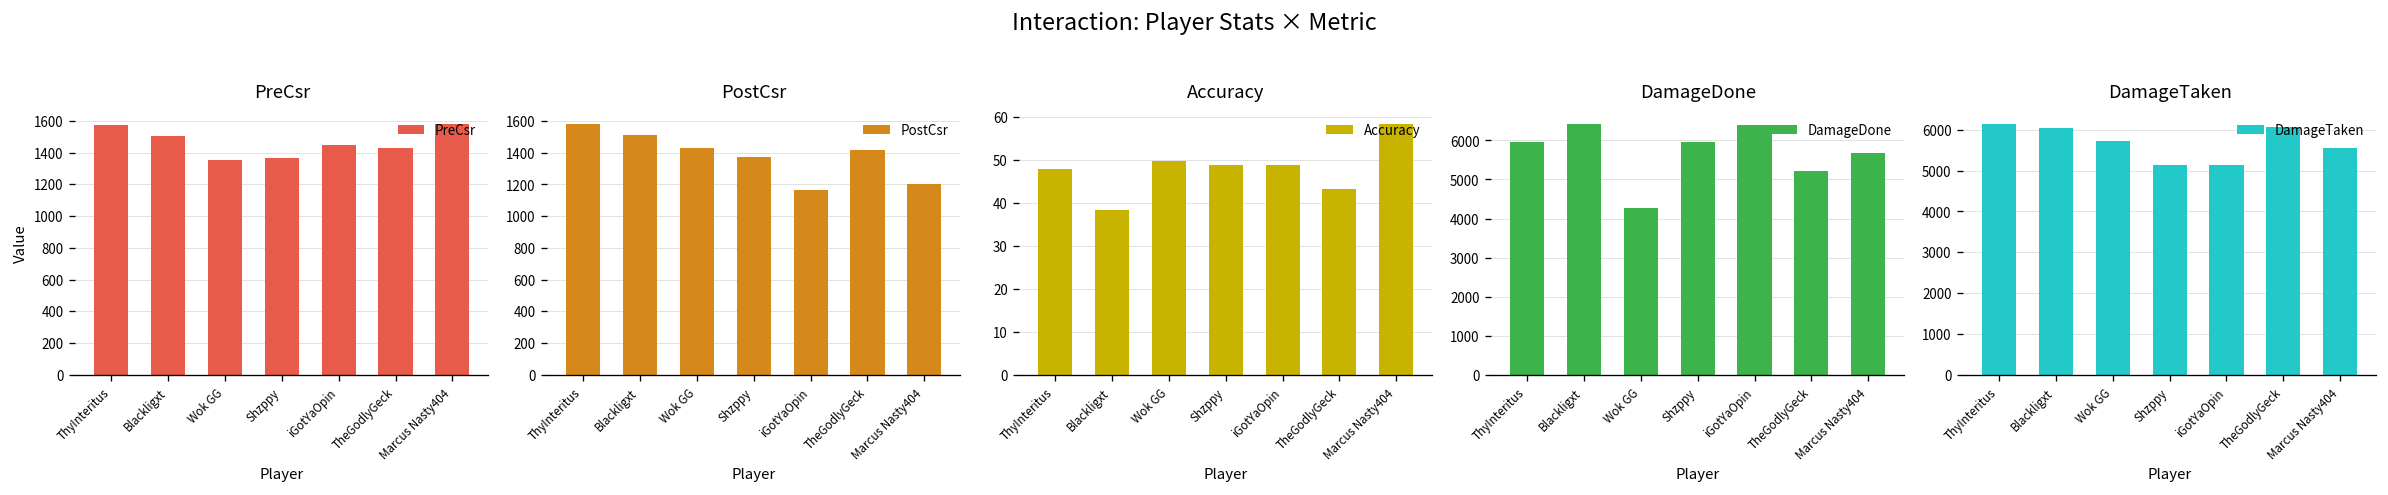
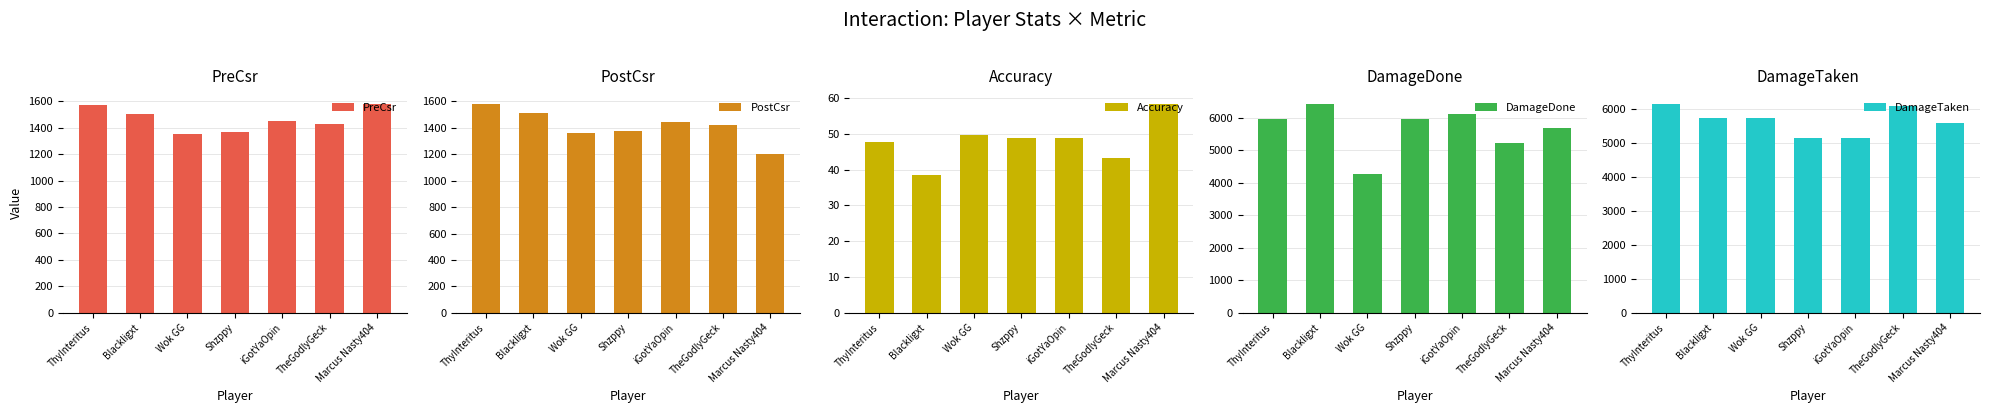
PostCsr, Wok GG: 1430 -> 1360
PostCsr, iGotYaOpin: 1160 -> 1440
DamageDone, iGotYaOpin: 6400 -> 6100
DamageTaken, Blackligxt: 6000 -> 5700
